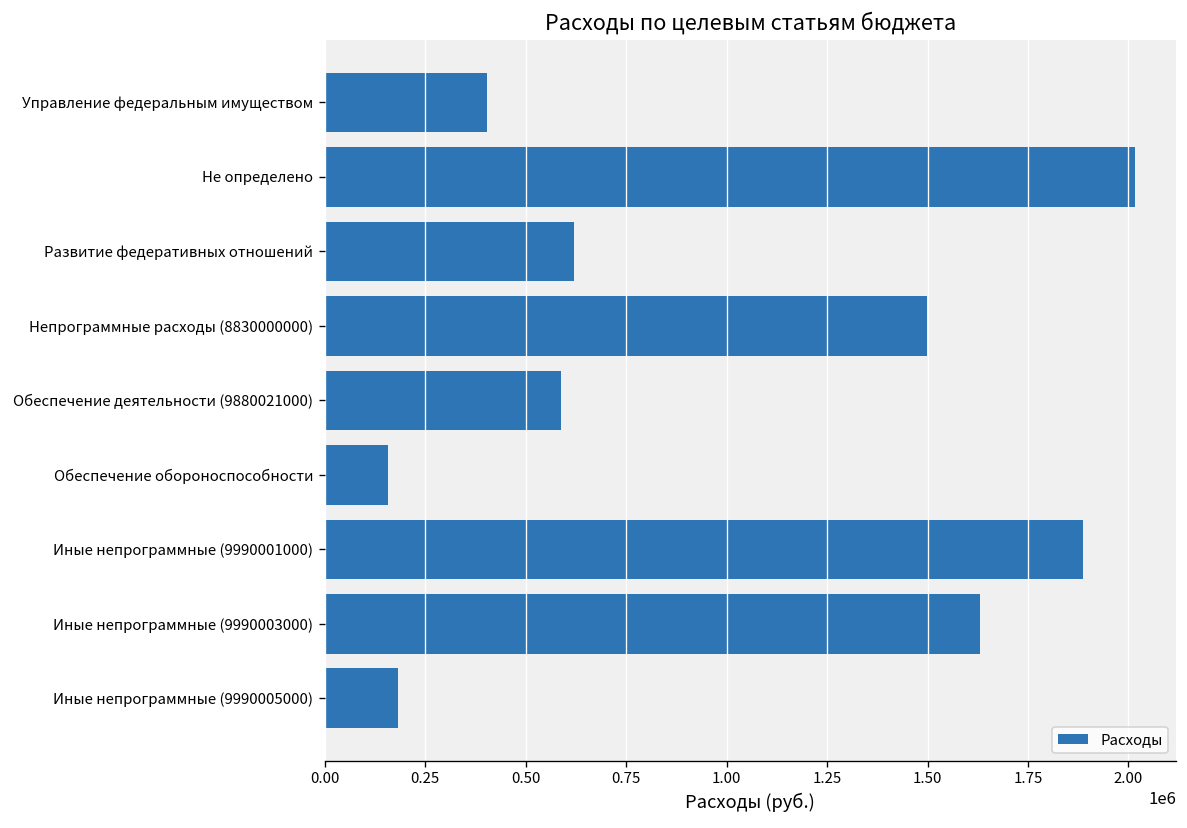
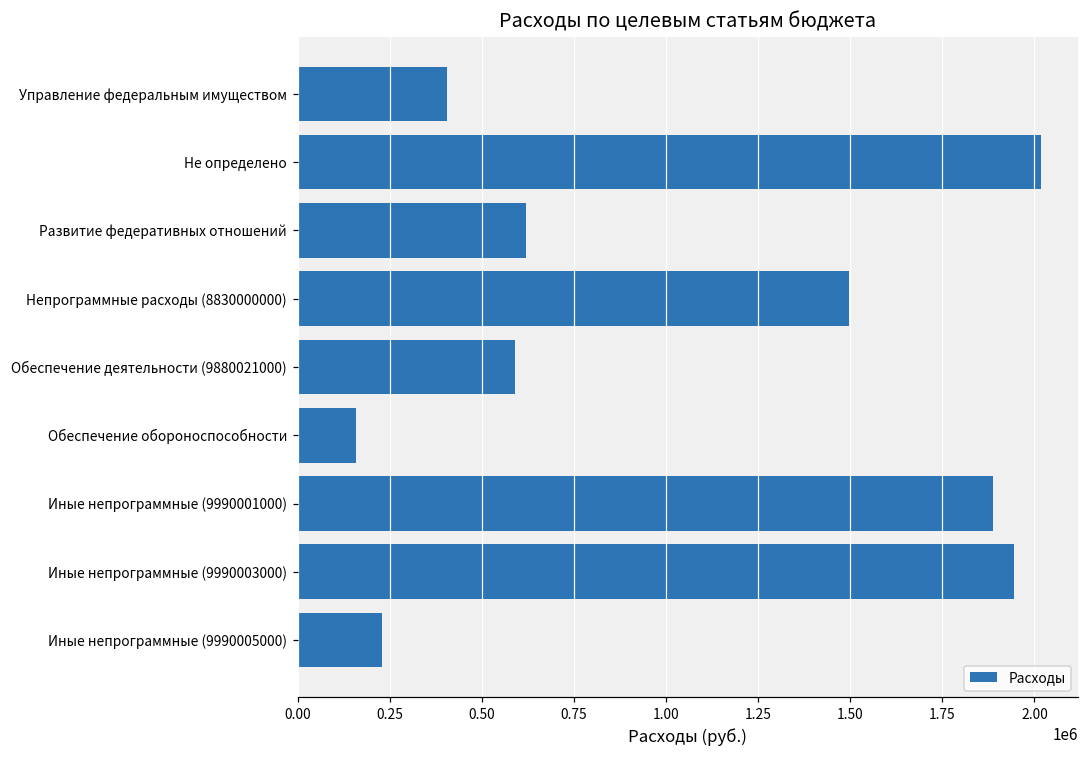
Иные непрограммные (9990003000): 1630000 -> 1950000
Иные непрограммные (9990005000): 180000 -> 230000
